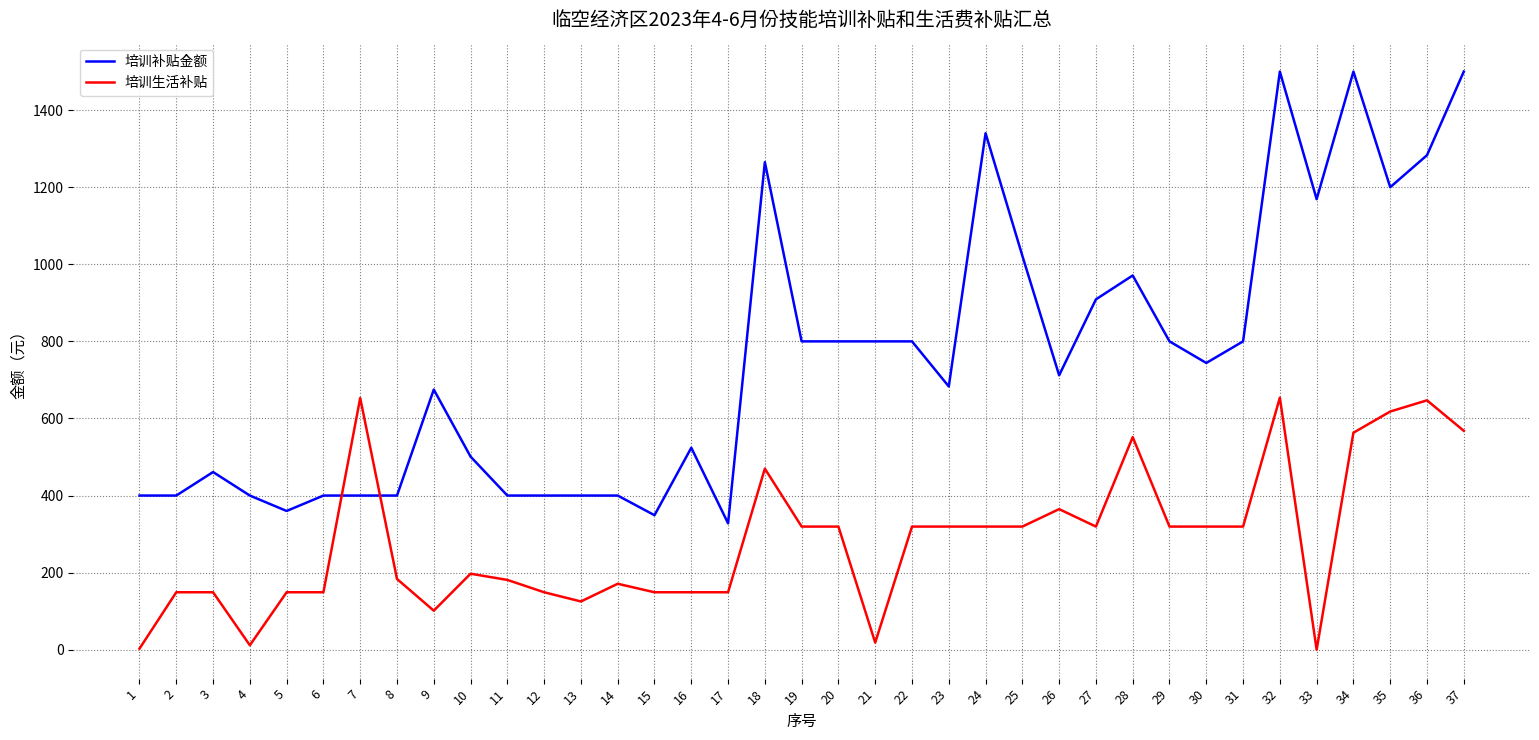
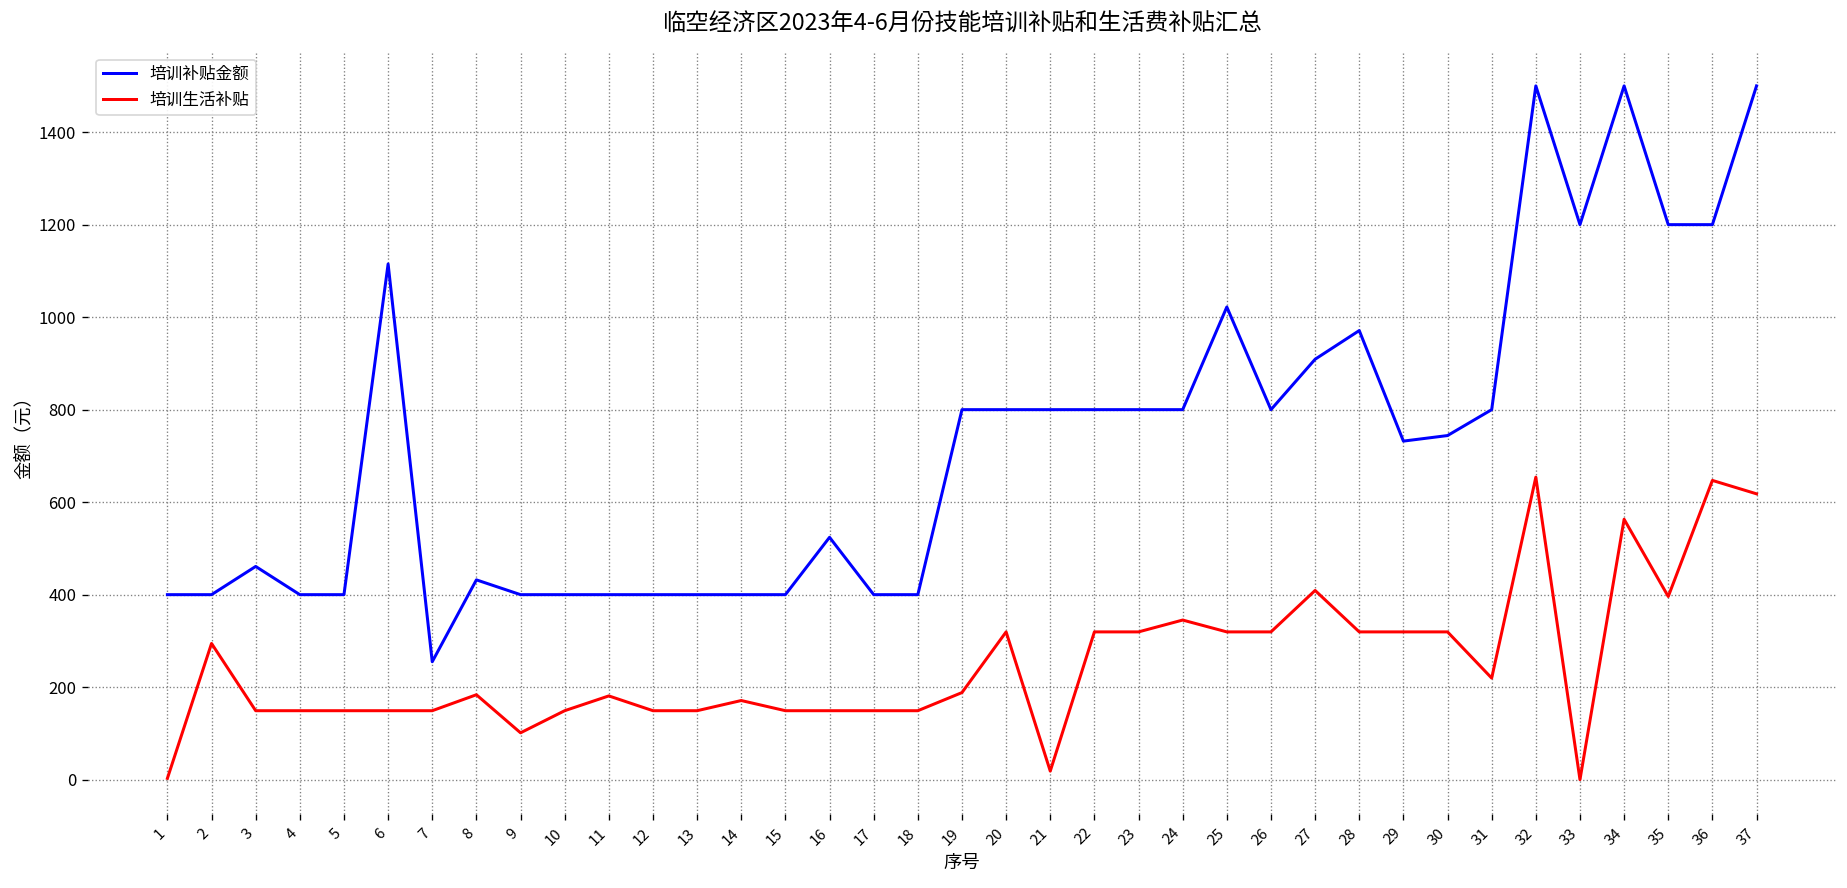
培训生活补贴, 2: 150 -> 290
培训生活补贴, 4: 10 -> 150
培训补贴金额, 5: 360 -> 400
培训补贴金额, 6: 400 -> 1120
培训补贴金额, 7: 400 -> 260
培训生活补贴, 7: 650 -> 150
培训补贴金额, 8: 400 -> 430
培训补贴金额, 9: 680 -> 400
培训补贴金额, 10: 500 -> 400
培训生活补贴, 10: 200 -> 150
培训生活补贴, 13: 130 -> 150
培训补贴金额, 15: 350 -> 400
培训补贴金额, 17: 330 -> 400
培训补贴金额, 18: 1270 -> 400
培训生活补贴, 18: 470 -> 150
培训生活补贴, 19: 320 -> 190
培训补贴金额, 23: 680 -> 800
培训补贴金额, 24: 1340 -> 800
培训生活补贴, 24: 320 -> 350
培训补贴金额, 26: 710 -> 800
培训生活补贴, 26: 360 -> 320
培训生活补贴, 27: 320 -> 410
培训生活补贴, 28: 550 -> 320
培训补贴金额, 29: 800 -> 730
培训生活补贴, 31: 320 -> 220
培训补贴金额, 33: 1170 -> 1200
培训生活补贴, 35: 620 -> 400
培训补贴金额, 36: 1280 -> 1200
培训生活补贴, 37: 570 -> 620
